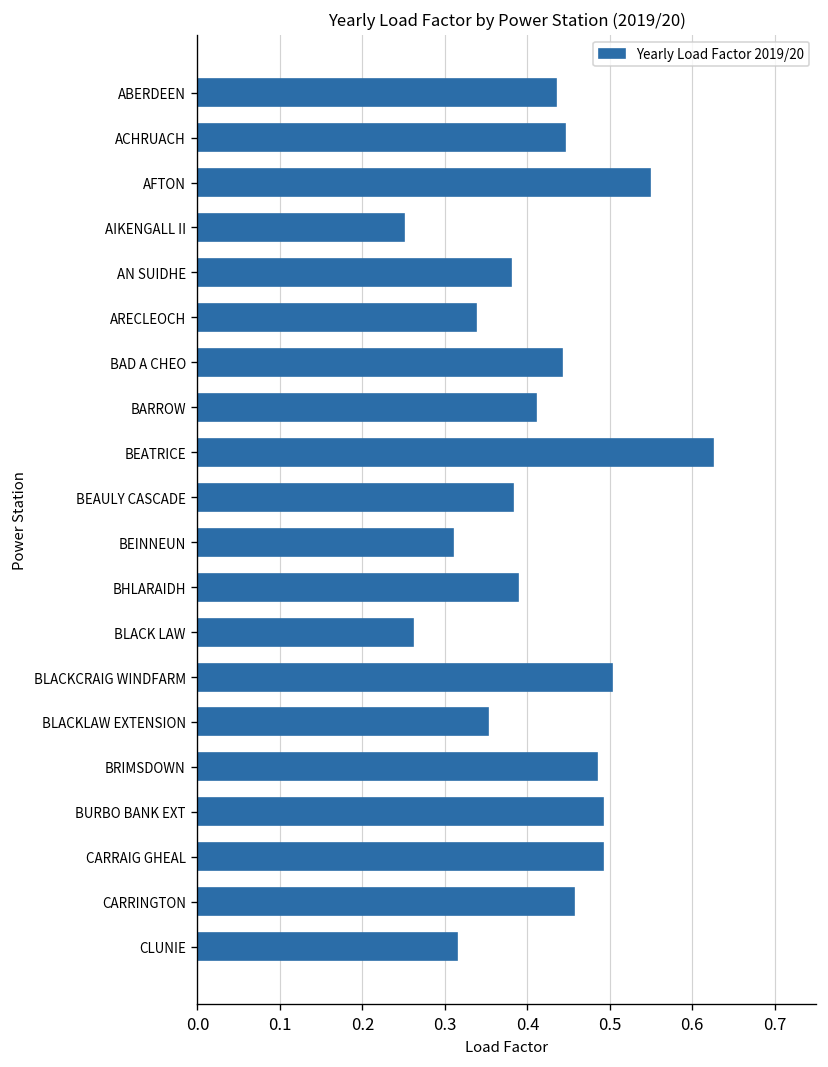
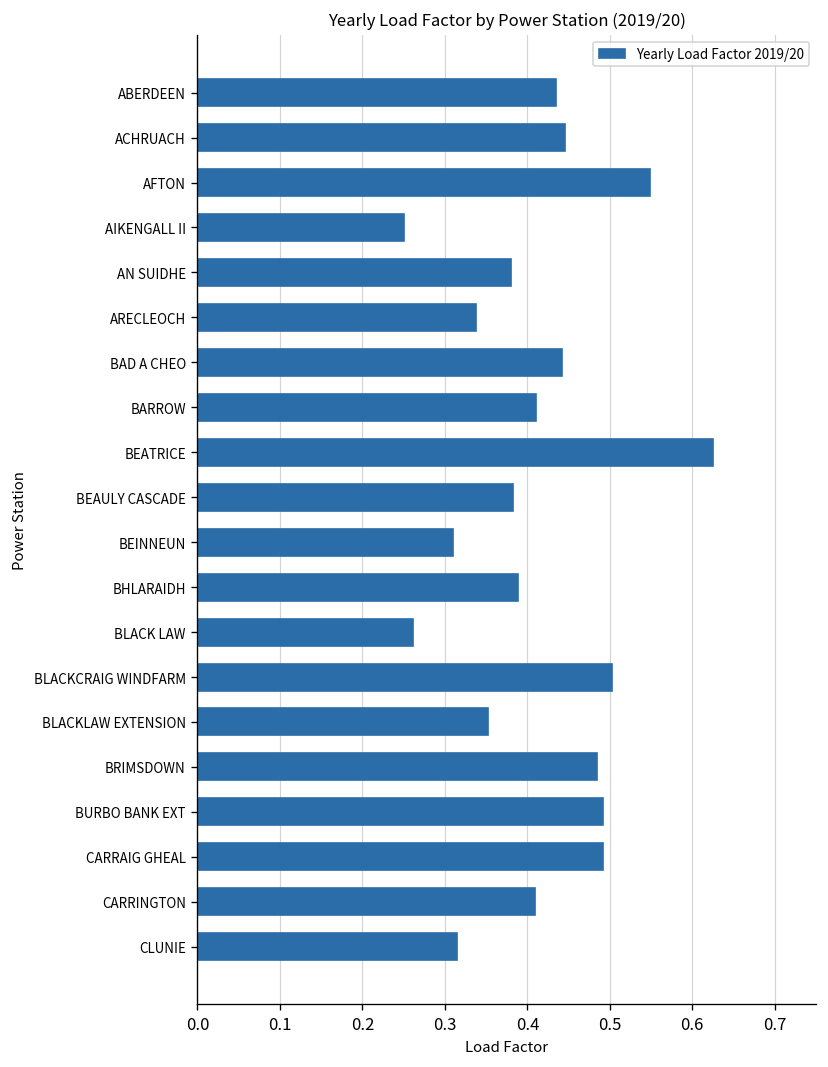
CARRINGTON: 0.46 -> 0.41
